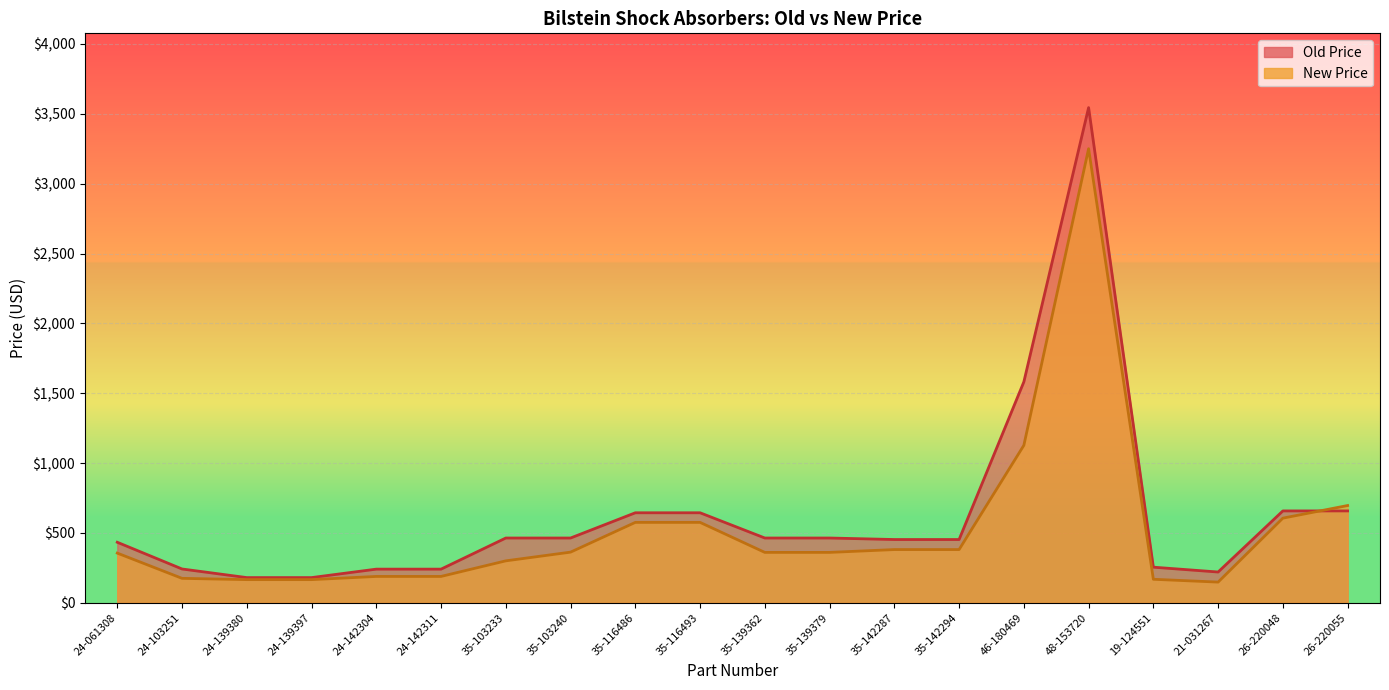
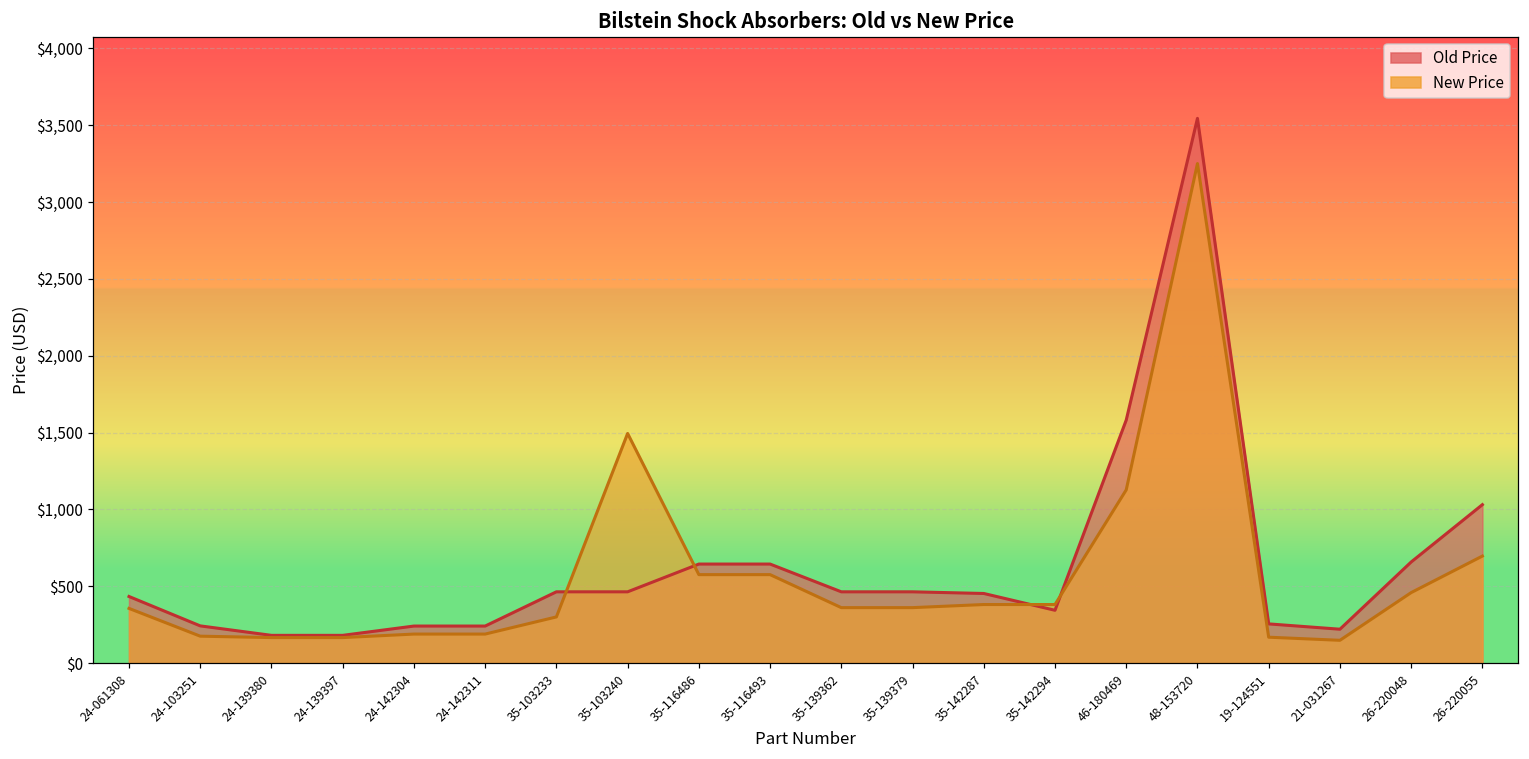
New Price, 35-103240: $360 -> $1,490
Old Price, 35-142294: $450 -> $340
New Price, 26-220048: $610 -> $460
Old Price, 26-220055: $660 -> $1,030
